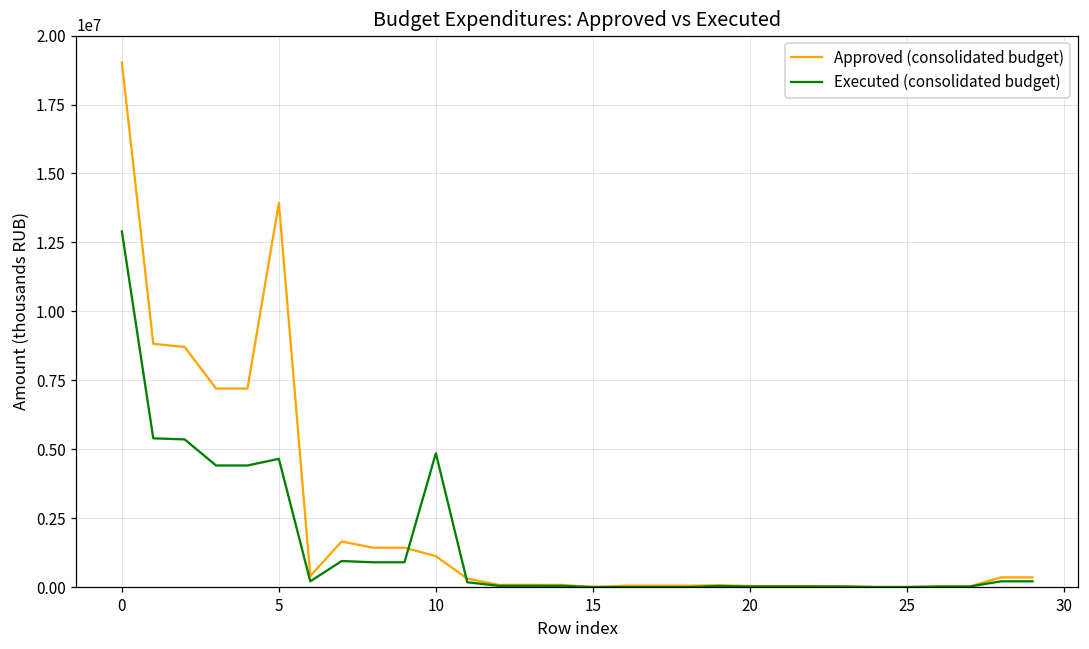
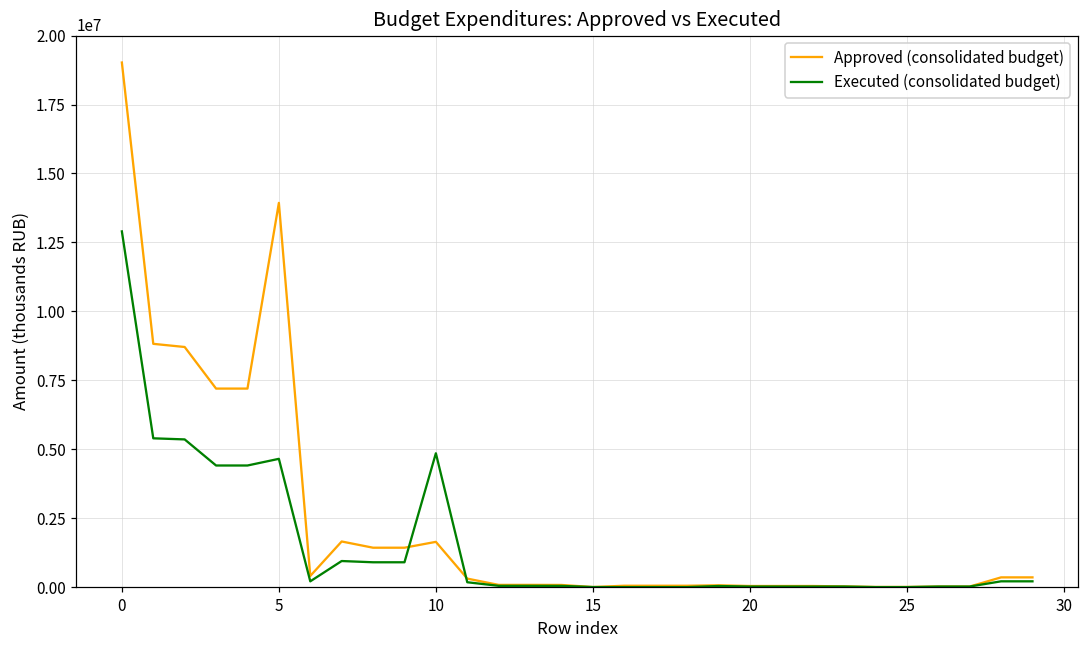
Approved (consolidated budget), 10: 1100000 -> 1600000
